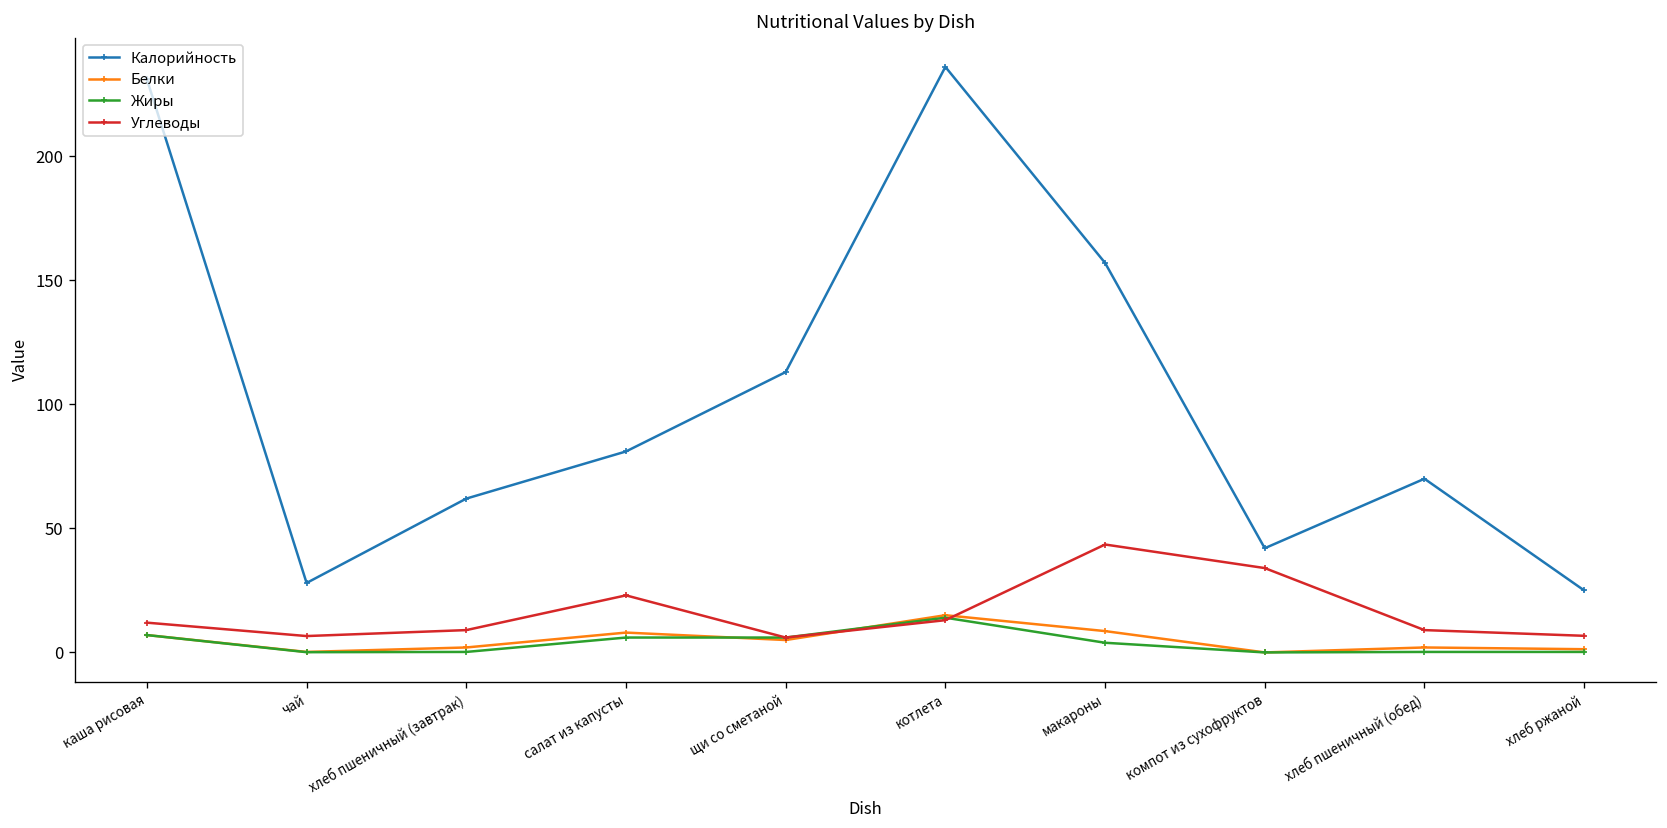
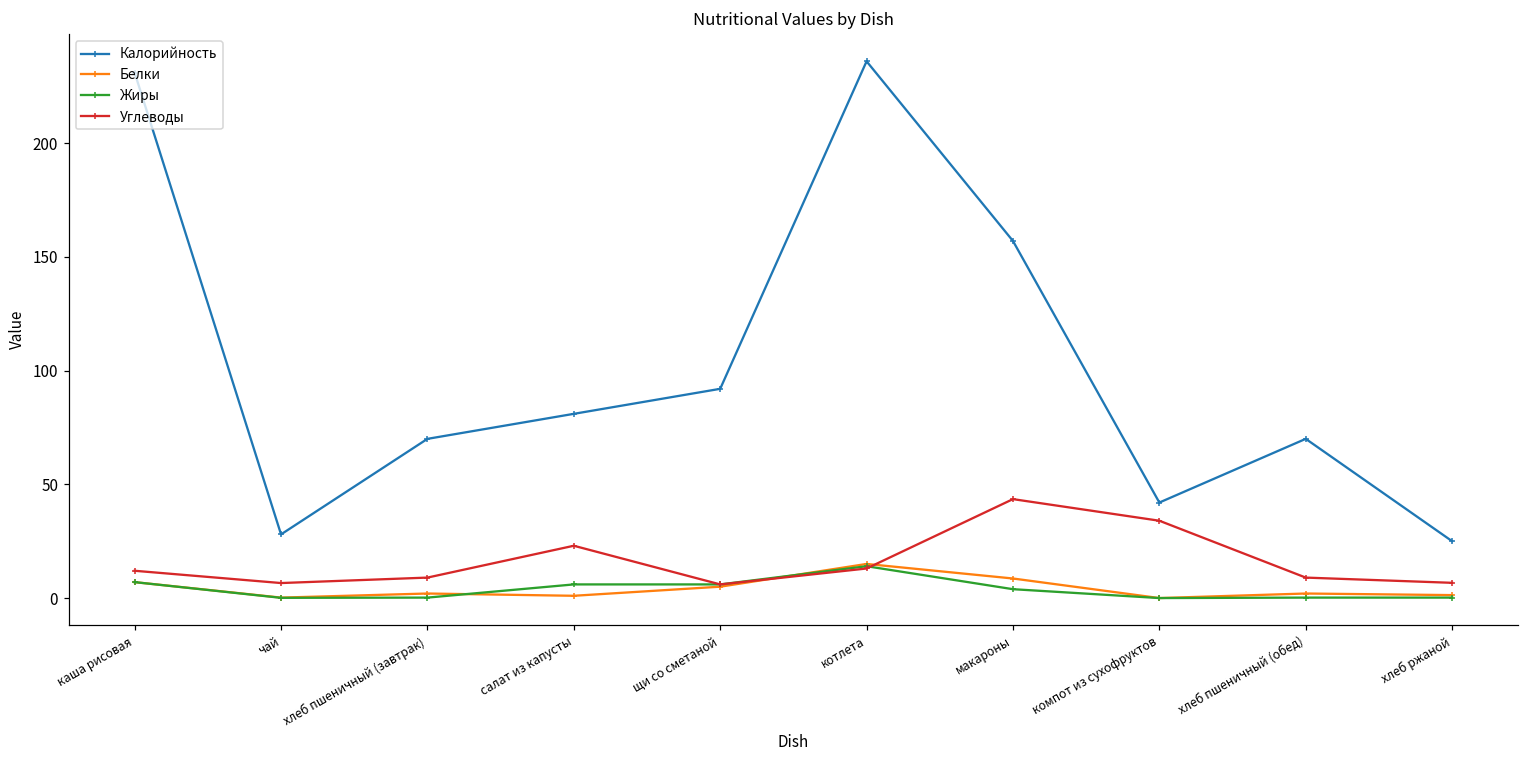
Калорийность, хлеб пшеничный (завтрак): 62 -> 70
Белки, салат из капусты: 8 -> 1
Калорийность, щи со сметаной: 113 -> 92
